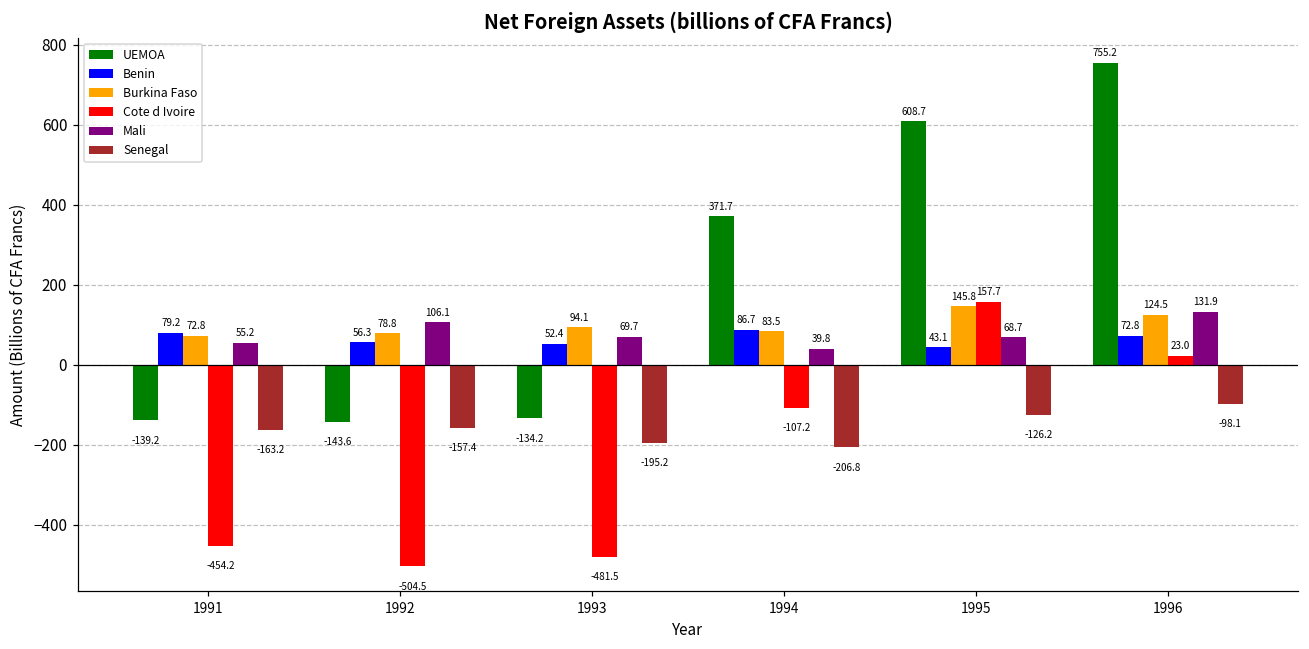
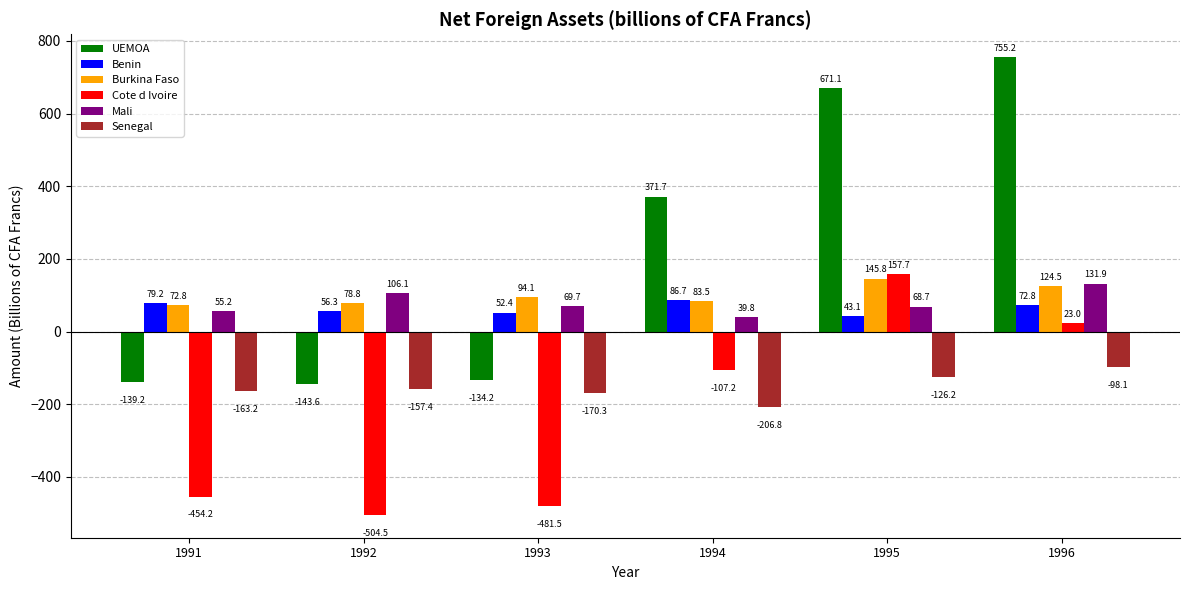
Senegal, 1993: -195.2 -> -170.3
UEMOA, 1995: 608.7 -> 671.1
